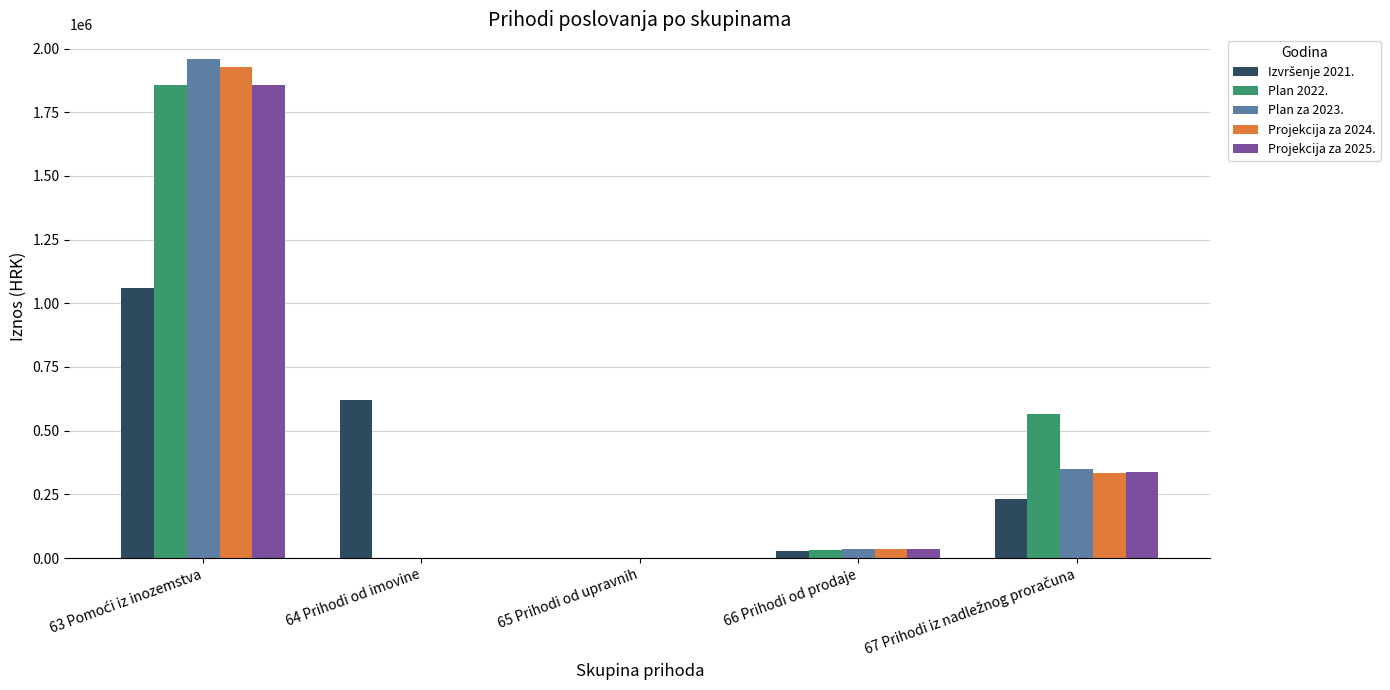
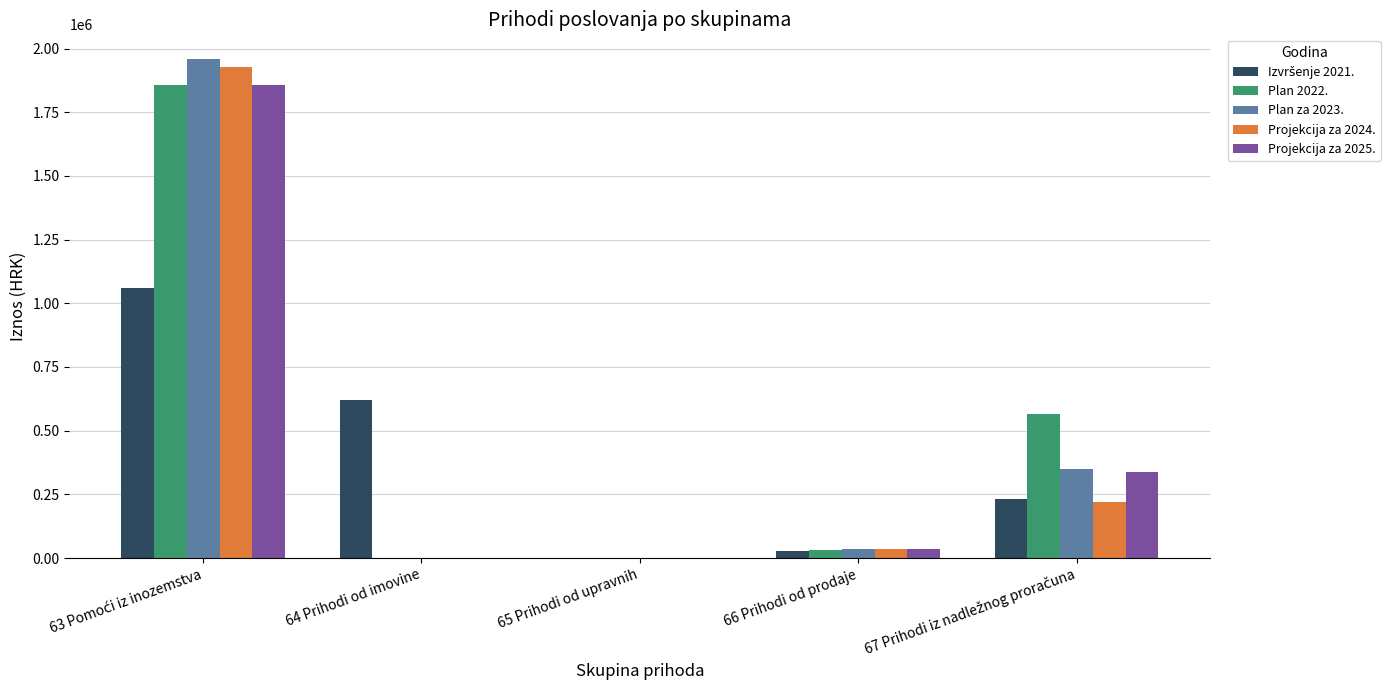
Projekcija za 2024., 67 Prihodi iz nadležnog proračuna: 330000 -> 220000
